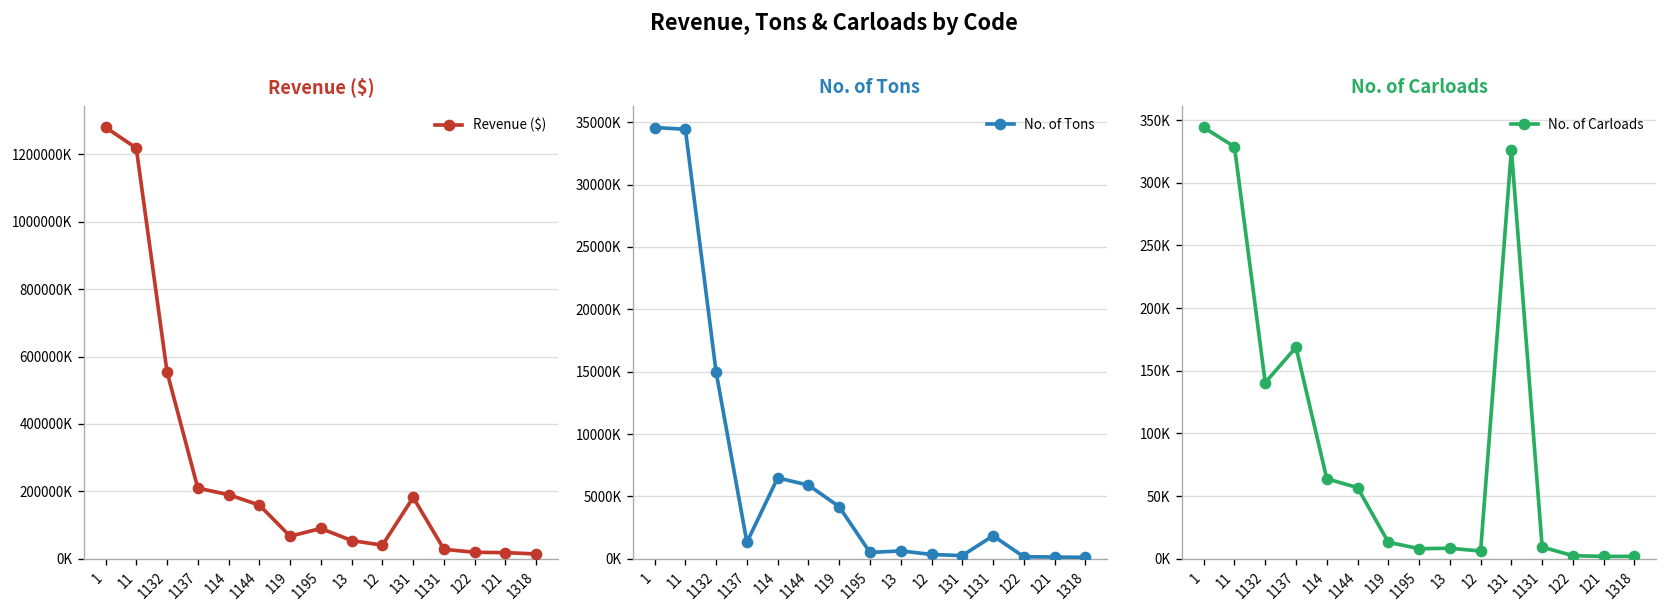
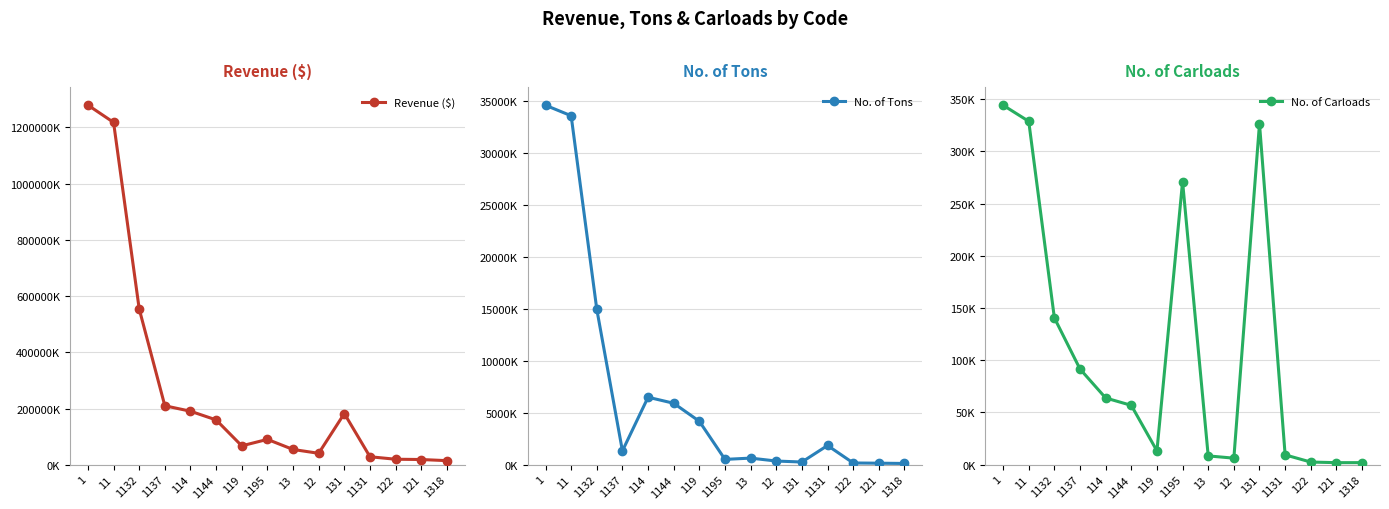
No. of Tons, 11: 34400000 -> 33600000
No. of Carloads, 1137: 169000 -> 92000
No. of Carloads, 1195: 8000 -> 271000
